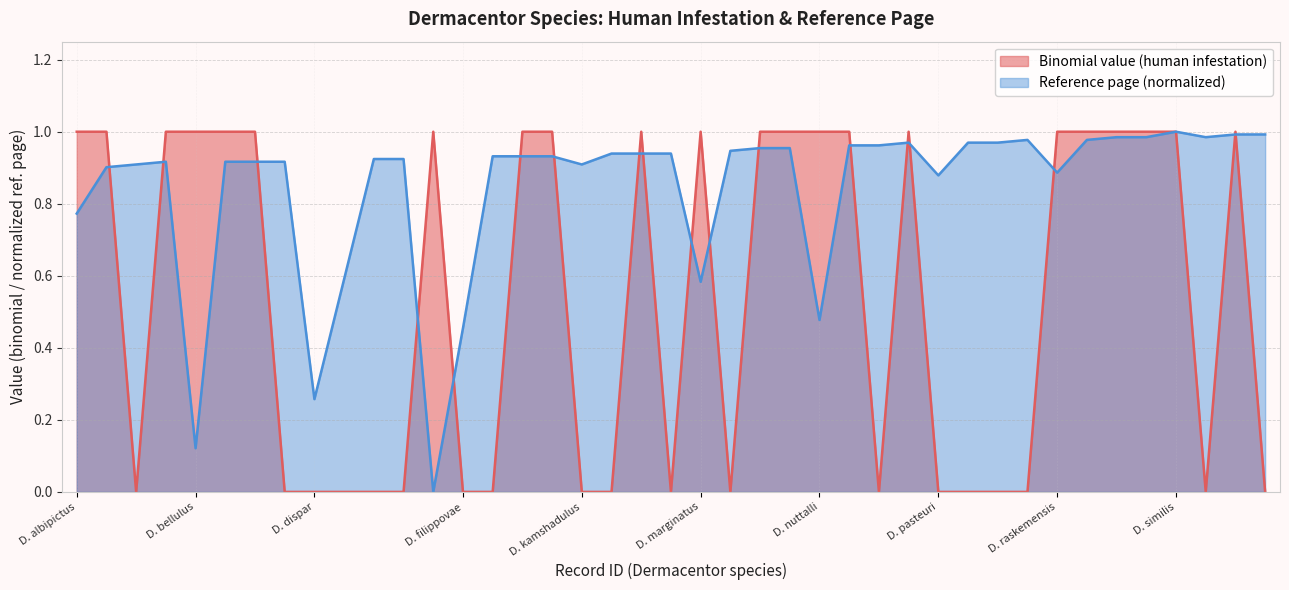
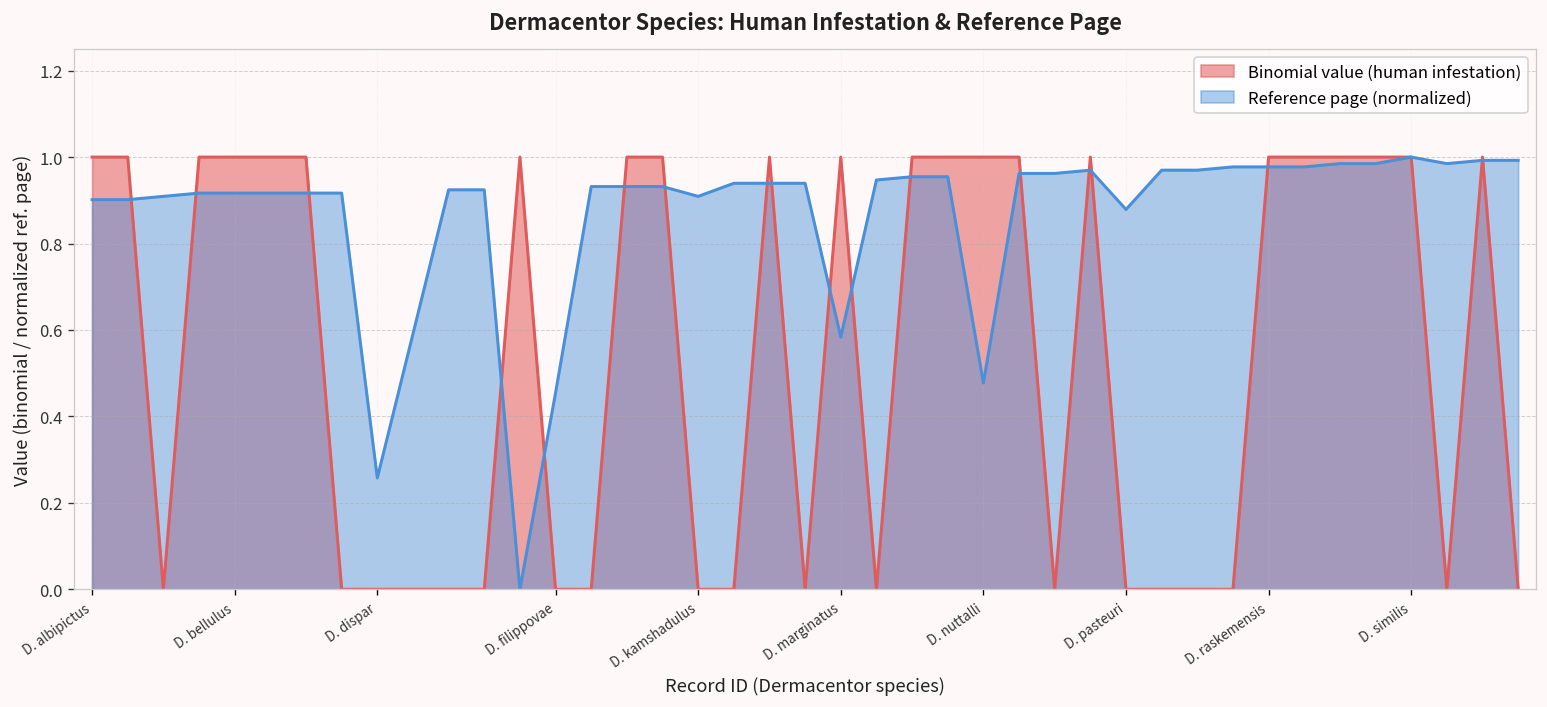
Reference page (normalized), D. albipictus: 0.77 -> 0.90
Reference page (normalized), D. bellulus: 0.12 -> 0.92
Reference page (normalized), D. raskemensis: 0.89 -> 0.98
